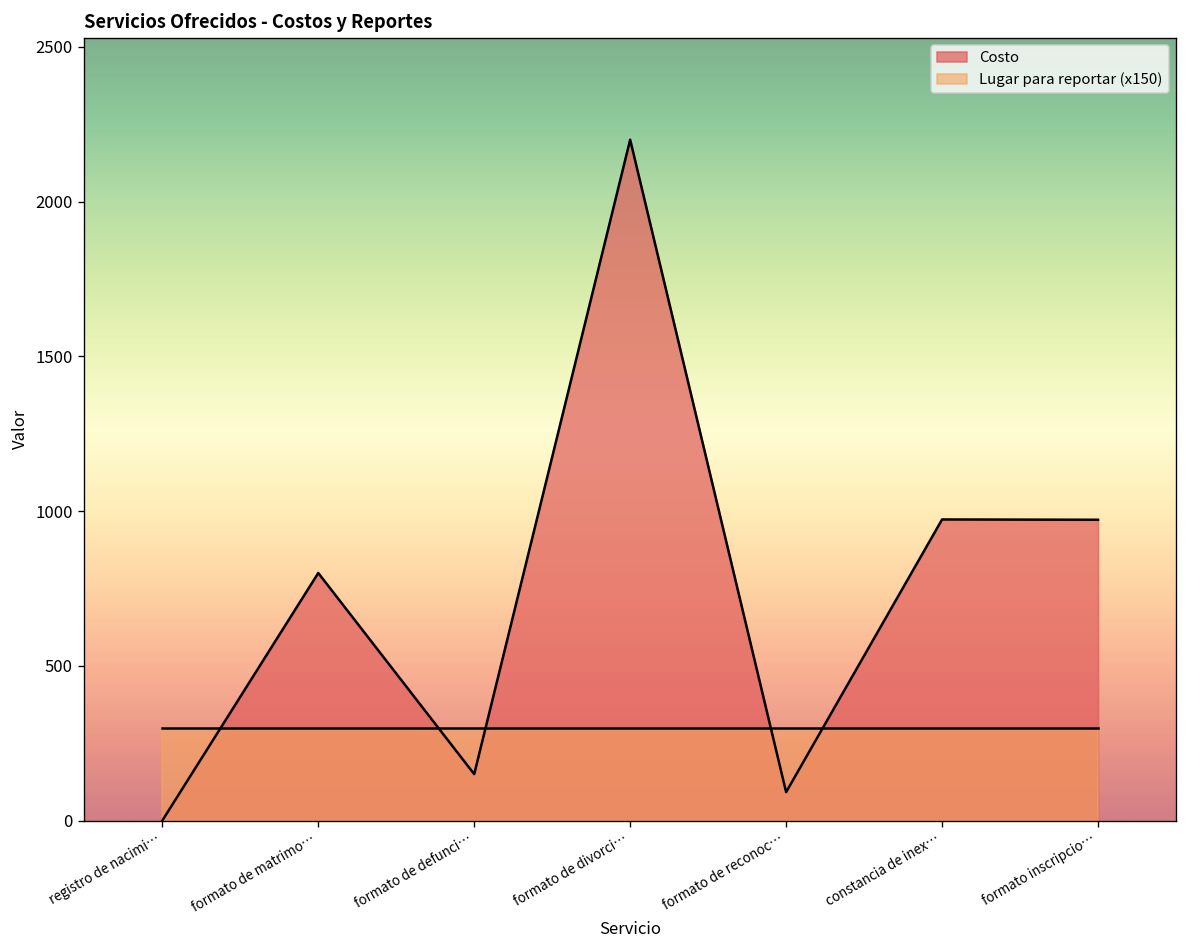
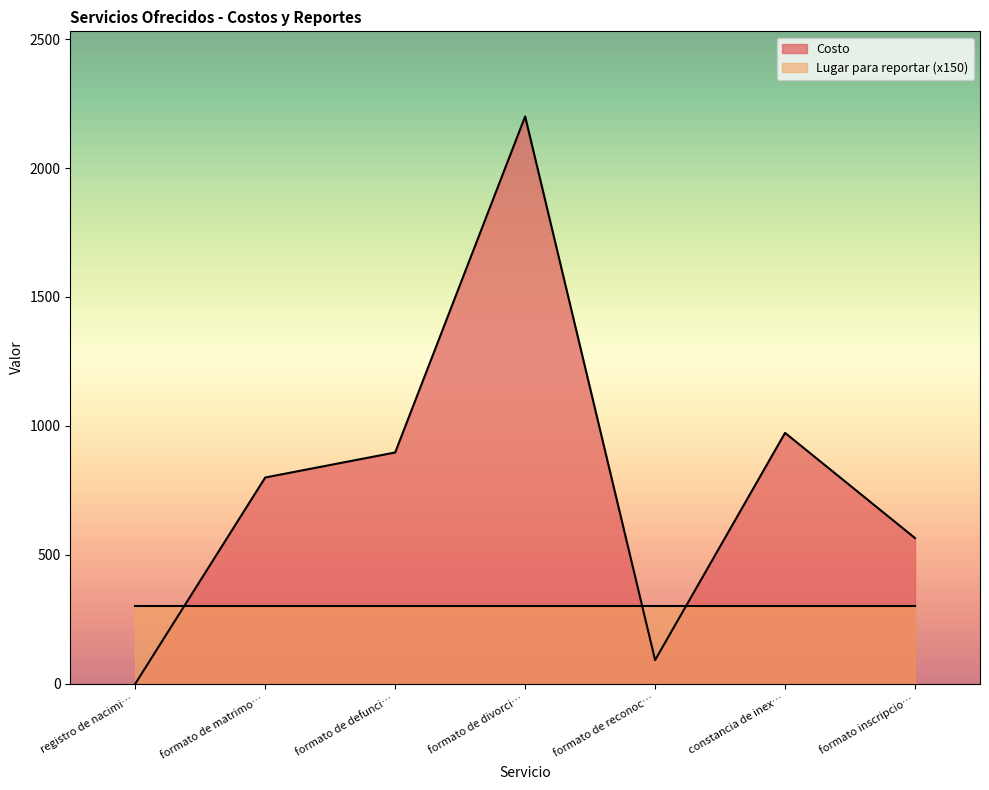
Costo, formato de defunci…: 150 -> 900
Costo, formato inscripcio…: 970 -> 570
